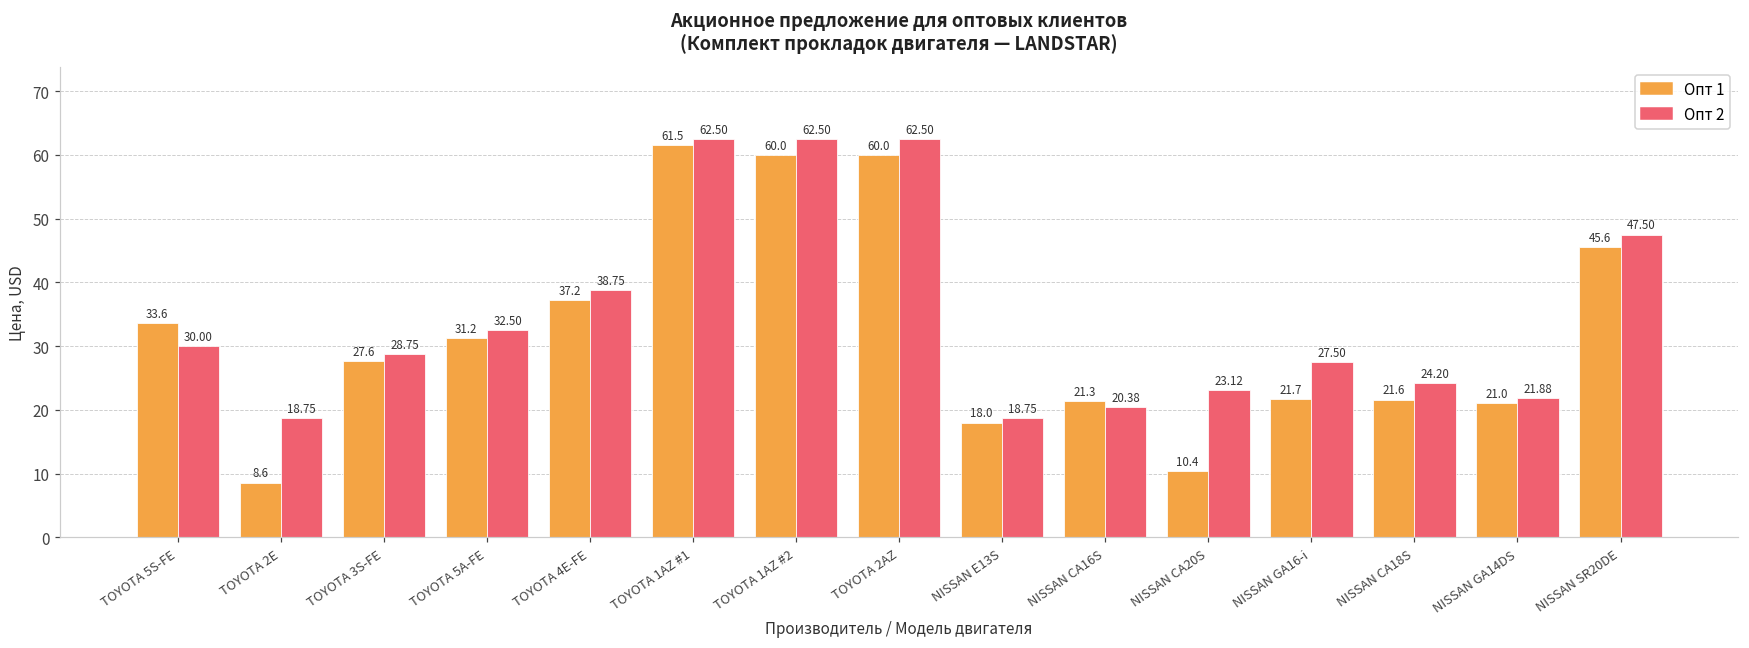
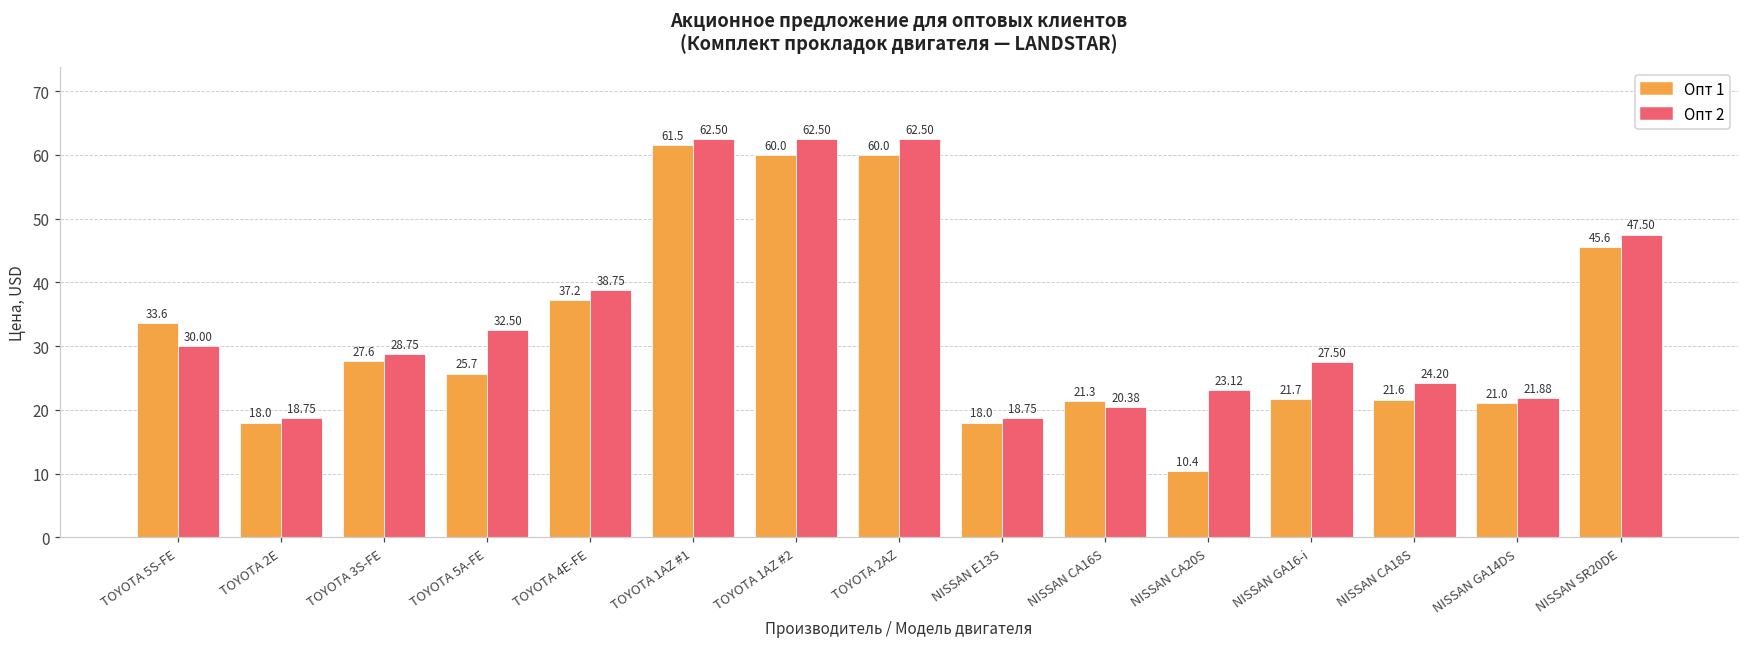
Опт 1, TOYOTA 2E: 8.6 -> 18.0
Опт 1, TOYOTA 5A-FE: 31.2 -> 25.7
